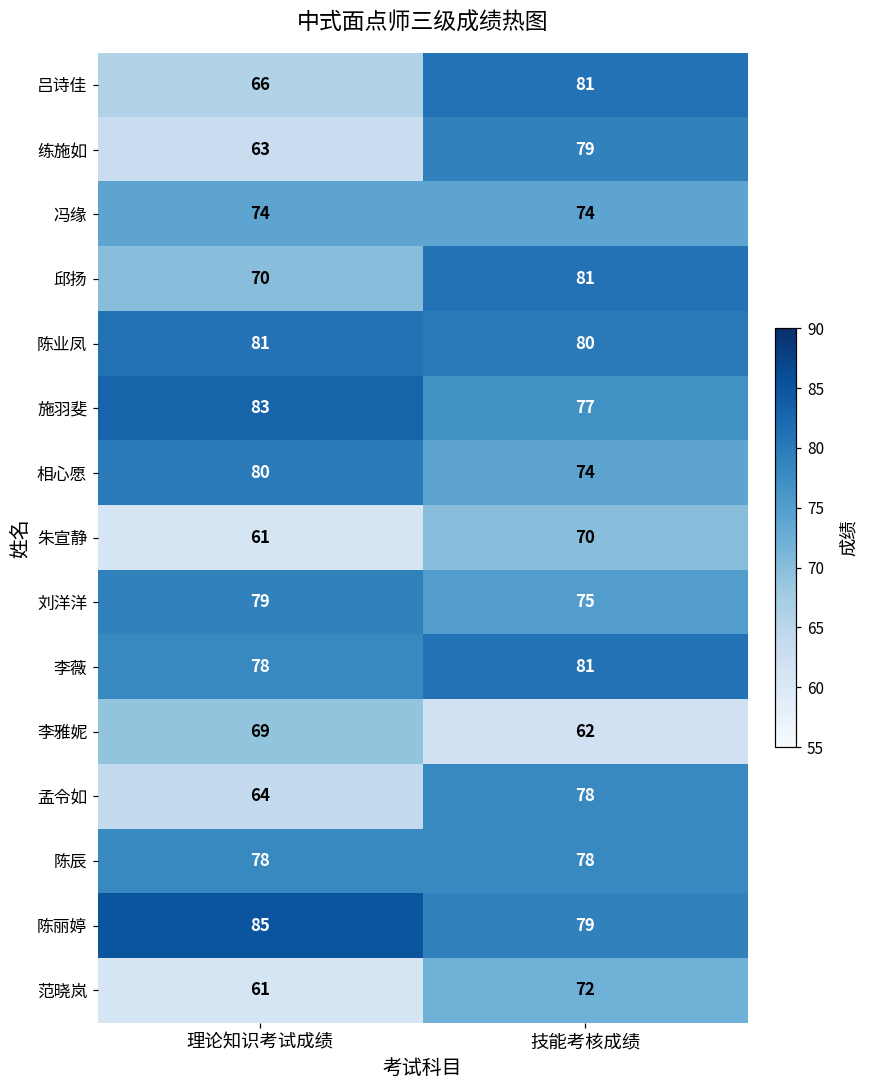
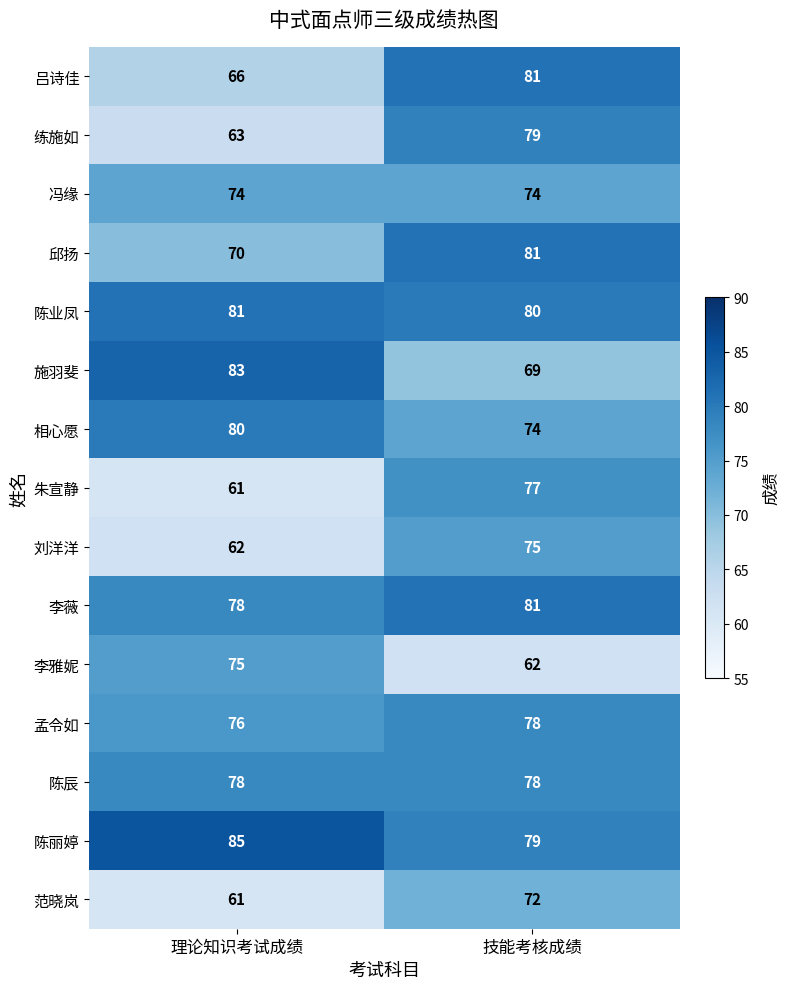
施羽斐, 技能考核成绩: 77 -> 69
朱宣静, 技能考核成绩: 70 -> 77
刘洋洋, 理论知识考试成绩: 79 -> 62
李雅妮, 理论知识考试成绩: 69 -> 75
孟令如, 理论知识考试成绩: 64 -> 76
